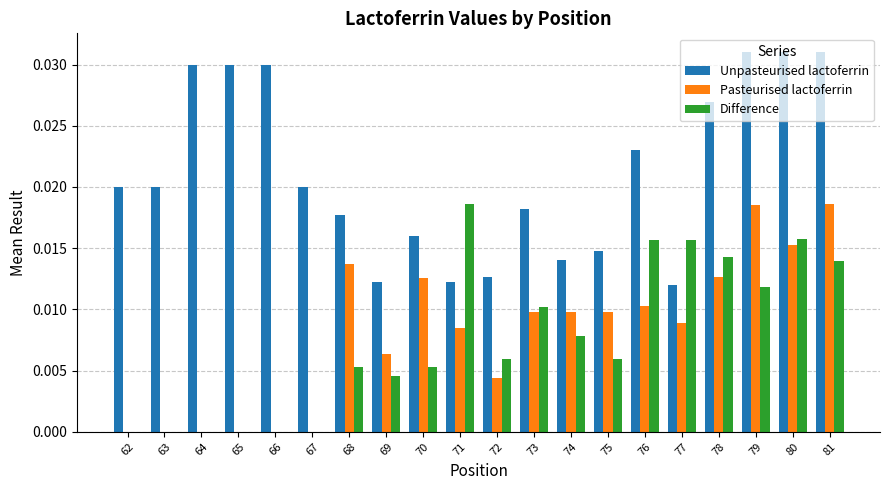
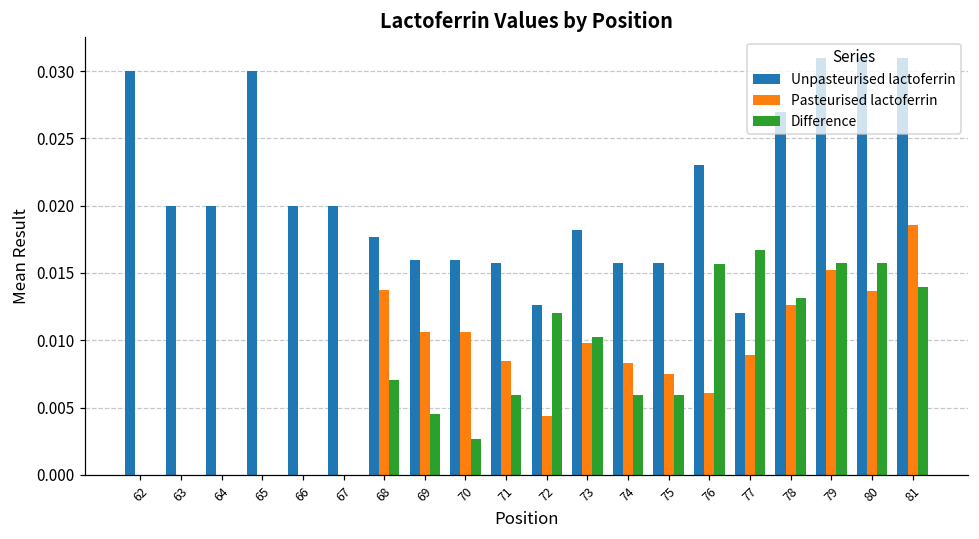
Unpasteurised lactoferrin, 62: 0.02 -> 0.03
Unpasteurised lactoferrin, 64: 0.03 -> 0.02
Unpasteurised lactoferrin, 66: 0.03 -> 0.02
Difference, 68: 0.0053 -> 0.0071
Unpasteurised lactoferrin, 69: 0.0123 -> 0.0160
Pasteurised lactoferrin, 69: 0.0063 -> 0.0107
Pasteurised lactoferrin, 70: 0.0126 -> 0.0107
Difference, 70: 0.0053 -> 0.0026
Unpasteurised lactoferrin, 71: 0.0123 -> 0.0157
Difference, 71: 0.0186 -> 0.0059
Difference, 72: 0.0059 -> 0.0120
Unpasteurised lactoferrin, 74: 0.0140 -> 0.0157
Pasteurised lactoferrin, 74: 0.0098 -> 0.0083
Difference, 74: 0.0078 -> 0.0059
Unpasteurised lactoferrin, 75: 0.0148 -> 0.0157
Pasteurised lactoferrin, 75: 0.0098 -> 0.0075
Pasteurised lactoferrin, 76: 0.0103 -> 0.0061
Difference, 77: 0.0157 -> 0.0167
Difference, 78: 0.0143 -> 0.0132
Pasteurised lactoferrin, 79: 0.0185 -> 0.0152
Difference, 79: 0.0118 -> 0.0158
Pasteurised lactoferrin, 80: 0.0152 -> 0.0137
